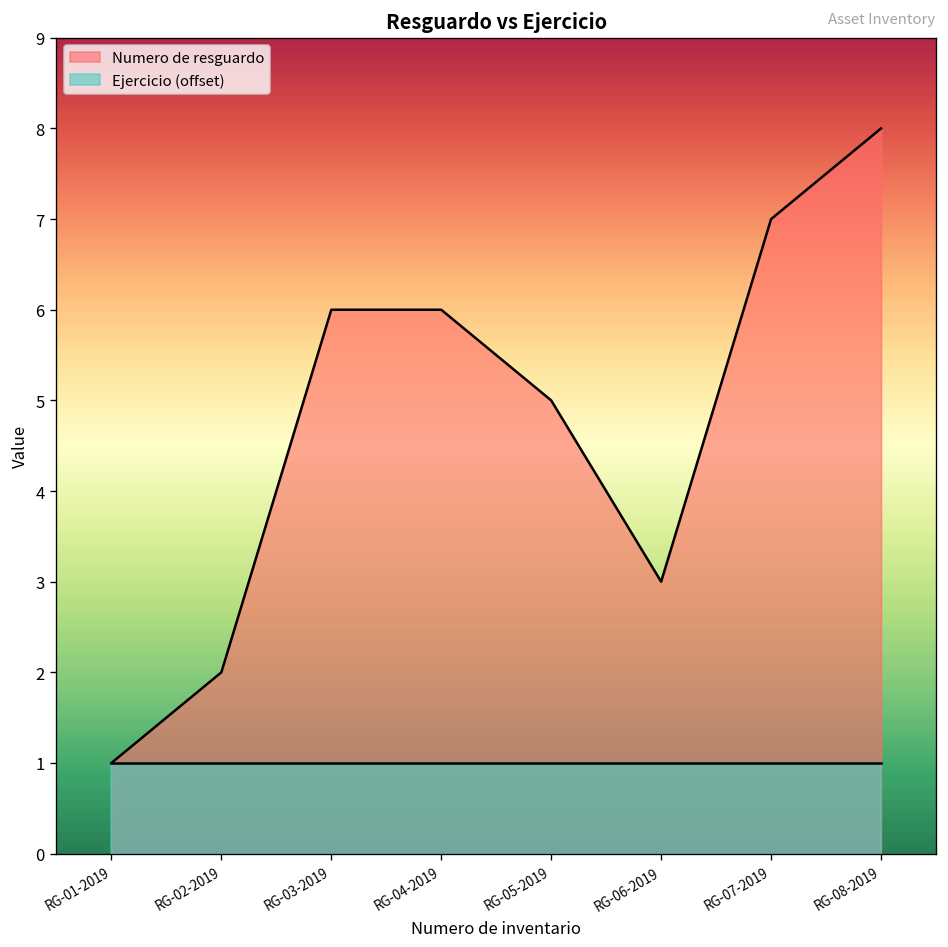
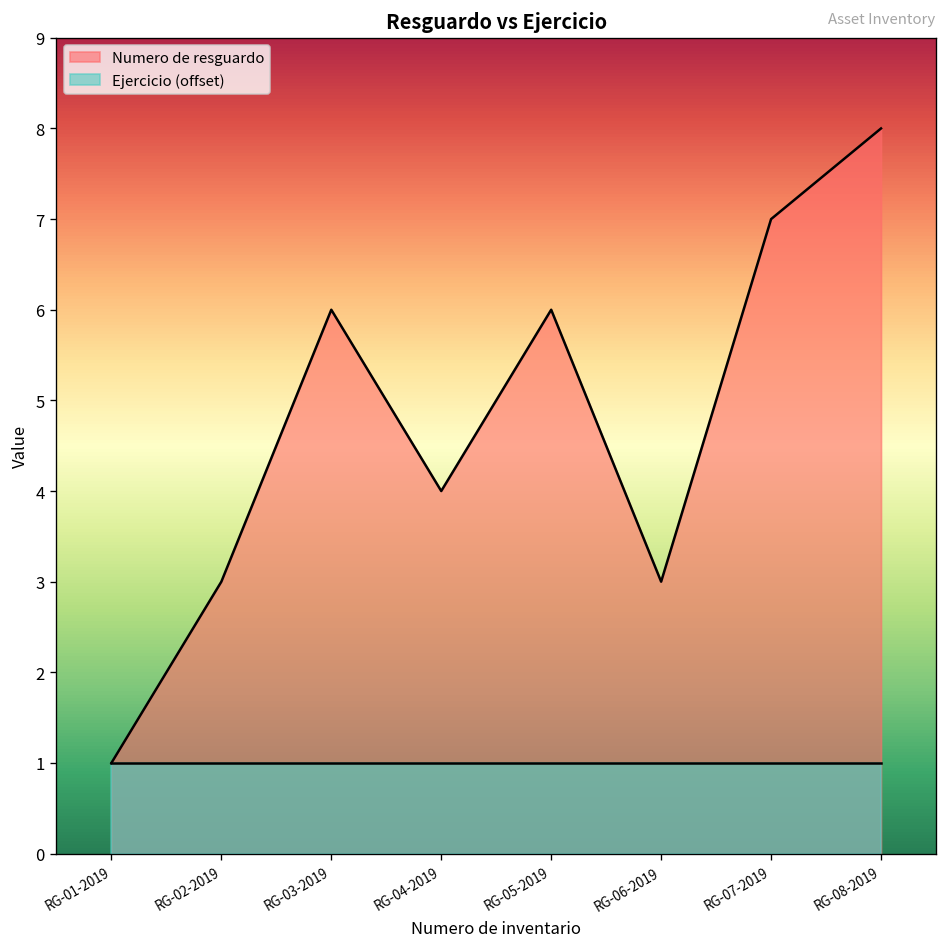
Numero de resguardo, RG-02-2019: 2 -> 3
Numero de resguardo, RG-04-2019: 6 -> 4
Numero de resguardo, RG-05-2019: 5 -> 6
